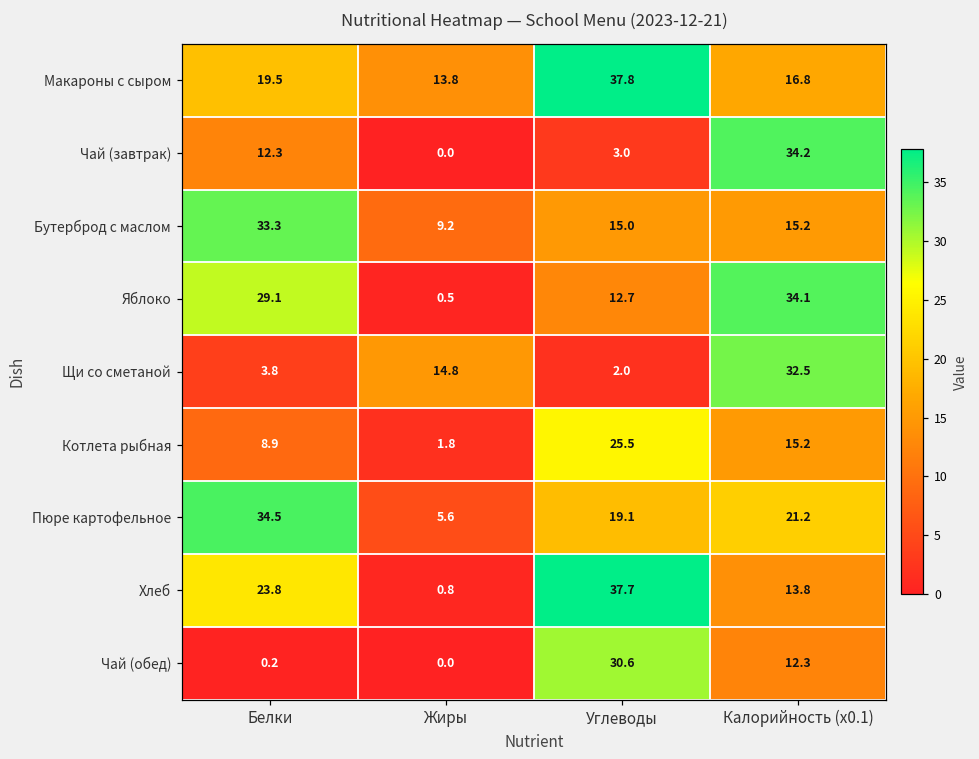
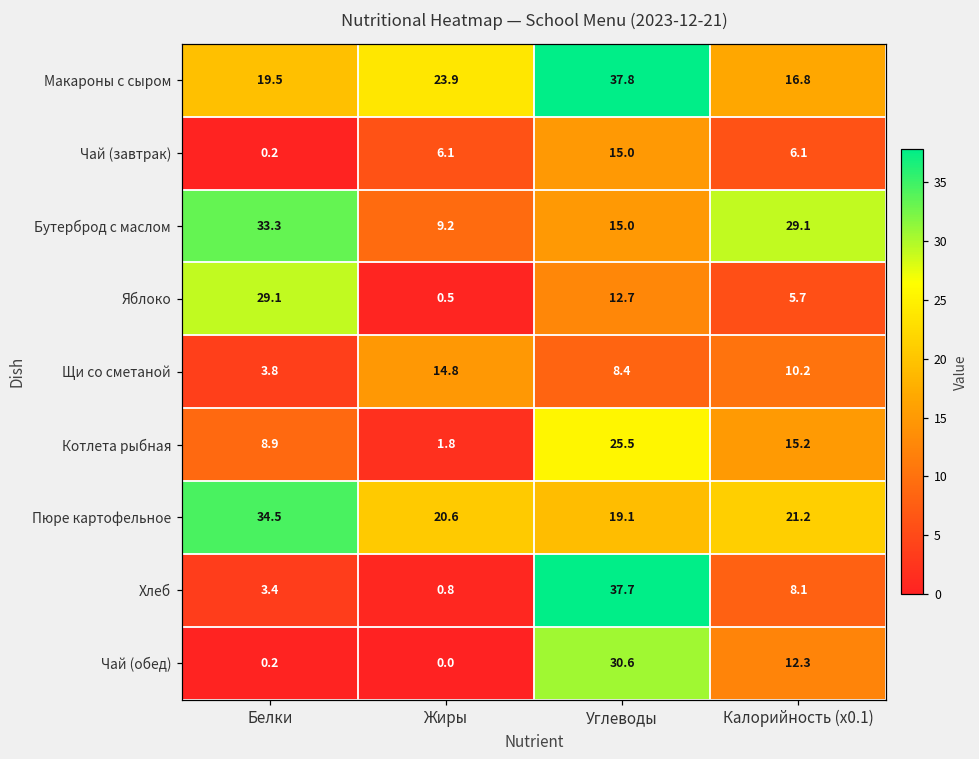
Макароны с сыром, Жиры: 13.8 -> 23.9
Чай (завтрак), Белки: 12.3 -> 0.2
Чай (завтрак), Жиры: 0.0 -> 6.1
Чай (завтрак), Углеводы: 3.0 -> 15.0
Чай (завтрак), Калорийность (x0.1): 34.2 -> 6.1
Бутерброд с маслом, Калорийность (x0.1): 15.2 -> 29.1
Яблоко, Калорийность (x0.1): 34.1 -> 5.7
Щи со сметаной, Углеводы: 2.0 -> 8.4
Щи со сметаной, Калорийность (x0.1): 32.5 -> 10.2
Пюре картофельное, Жиры: 5.6 -> 20.6
Хлеб, Белки: 23.8 -> 3.4
Хлеб, Калорийность (x0.1): 13.8 -> 8.1
